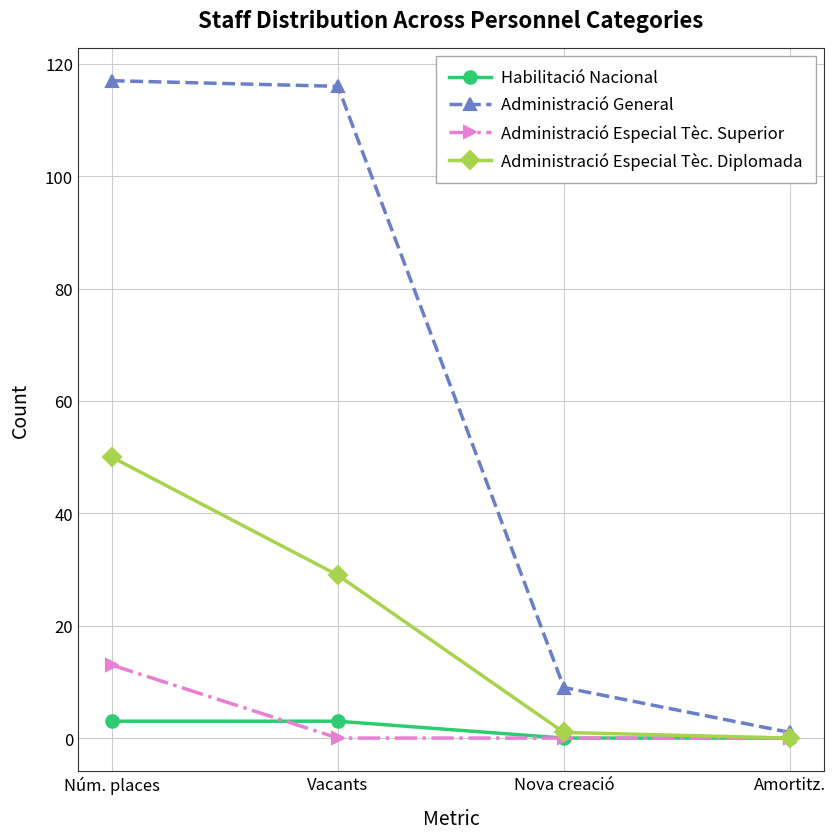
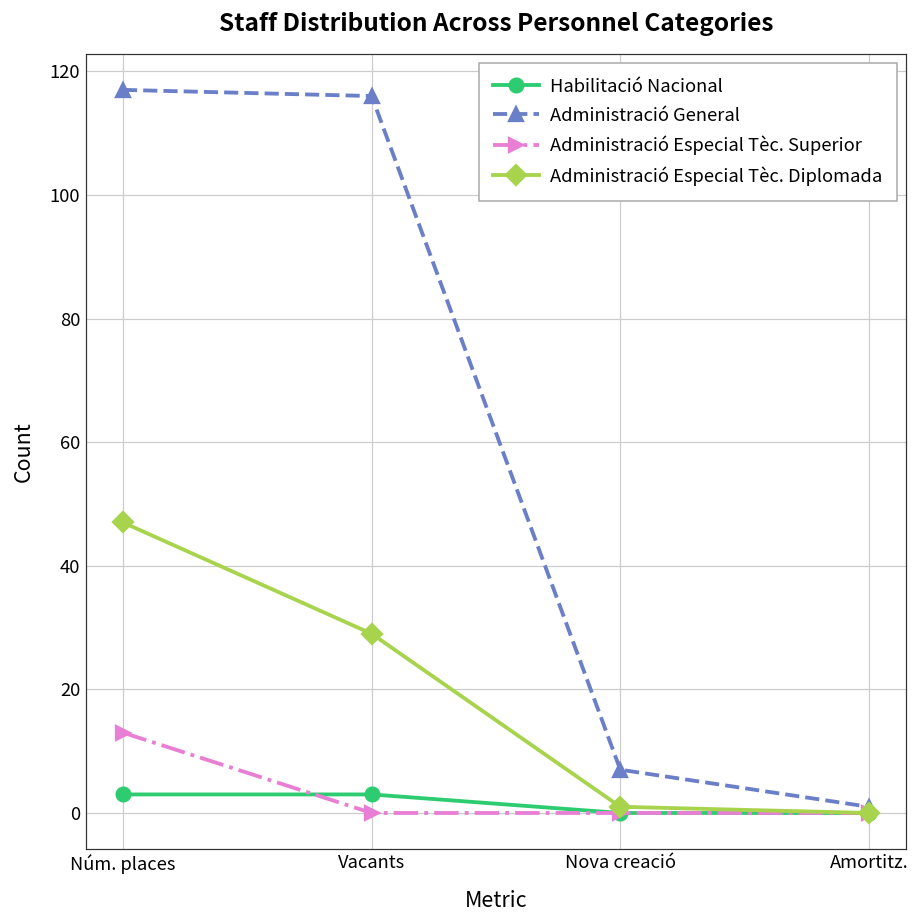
Administració Especial Tèc. Diplomada, Núm. places: 50 -> 47
Administració General, Nova creació: 9 -> 7
